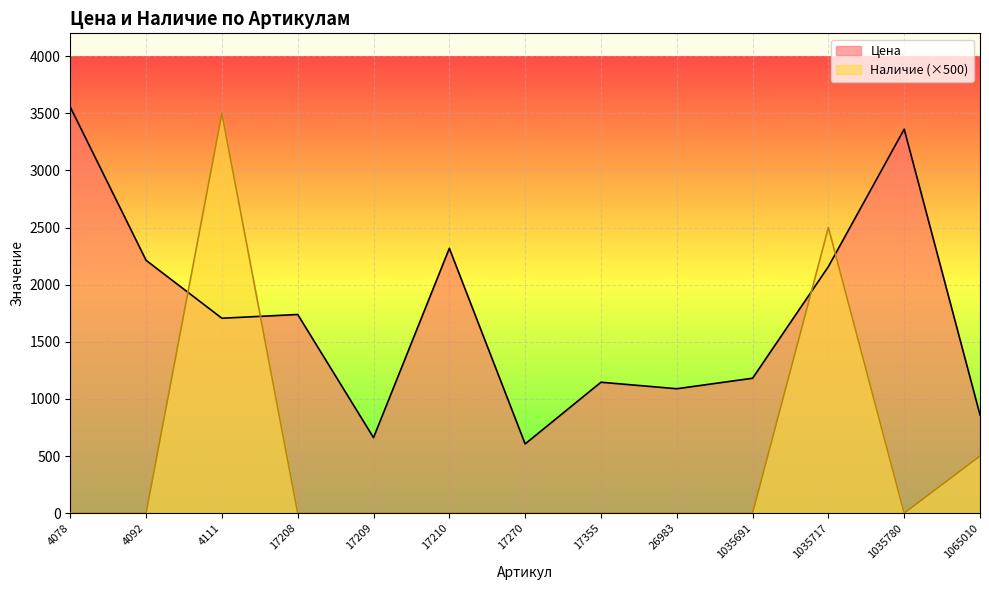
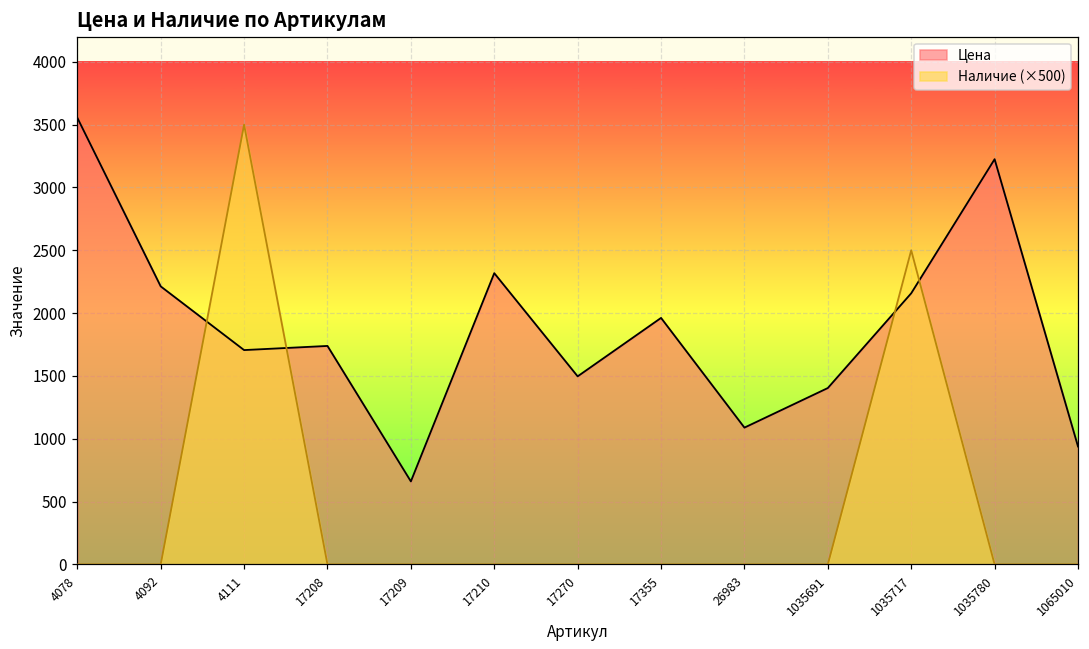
Цена, 17270: 610 -> 1500
Цена, 17355: 1150 -> 1960
Цена, 1035691: 1180 -> 1400
Цена, 1035780: 3360 -> 3230
Цена, 1065010: 860 -> 940
Наличие (×500), 1065010: 500 -> 0
